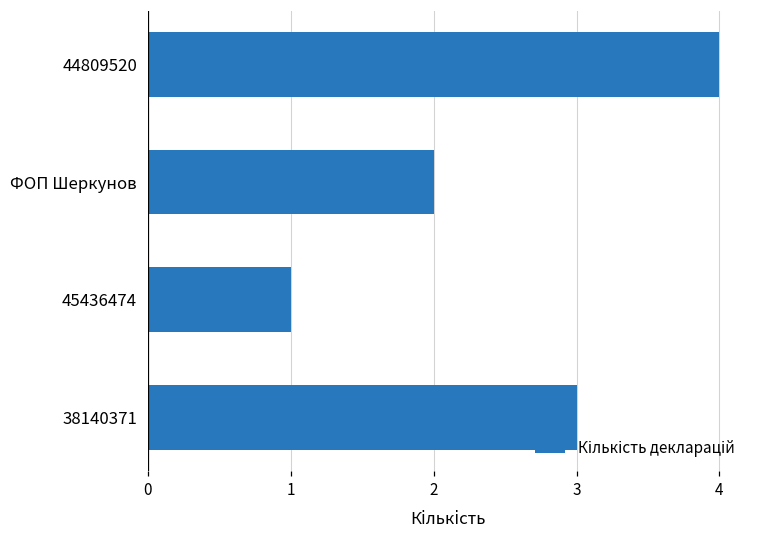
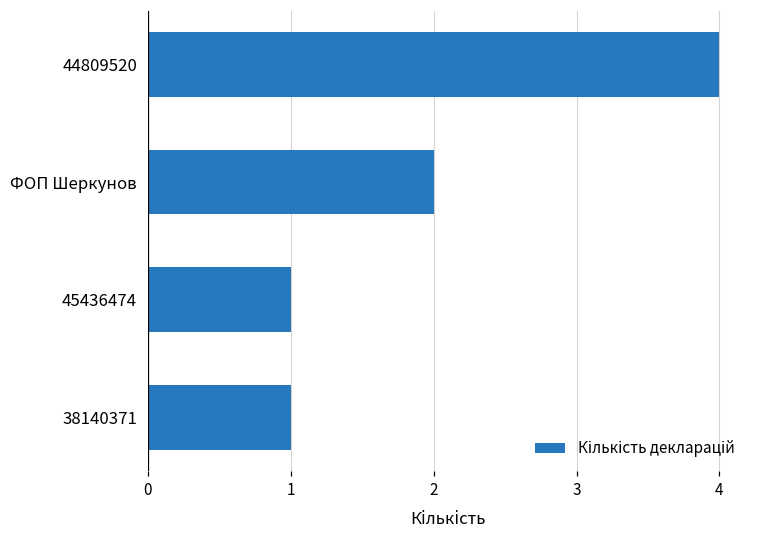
38140371: 3 -> 1
